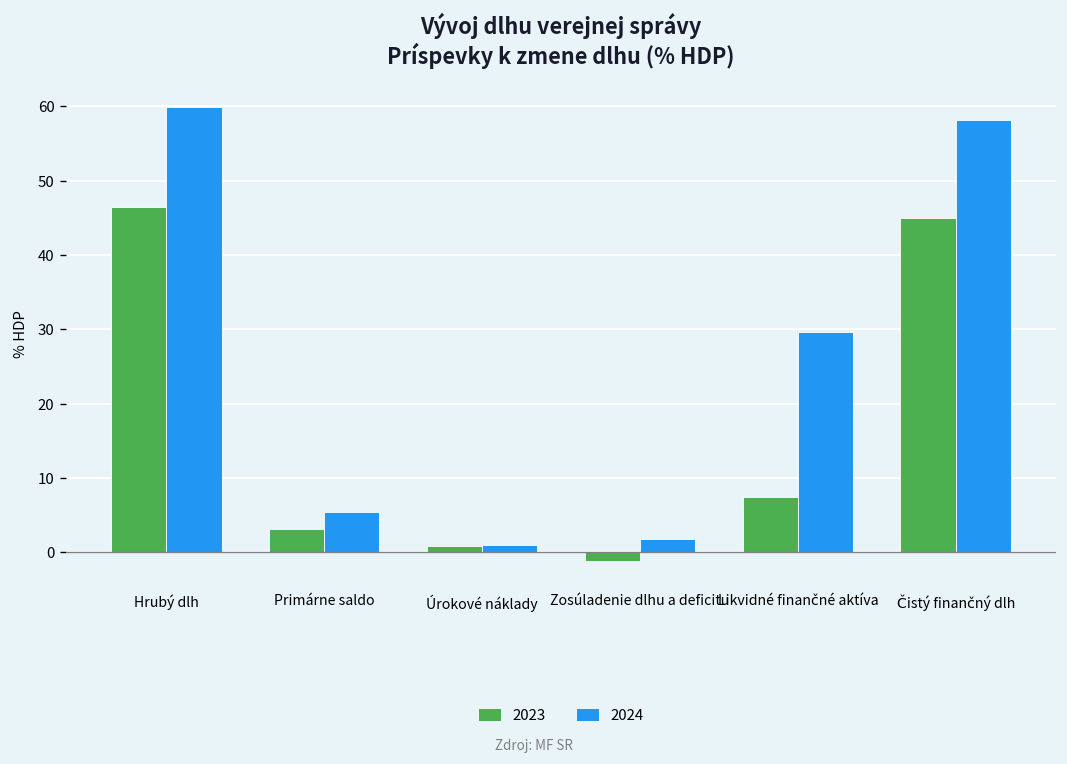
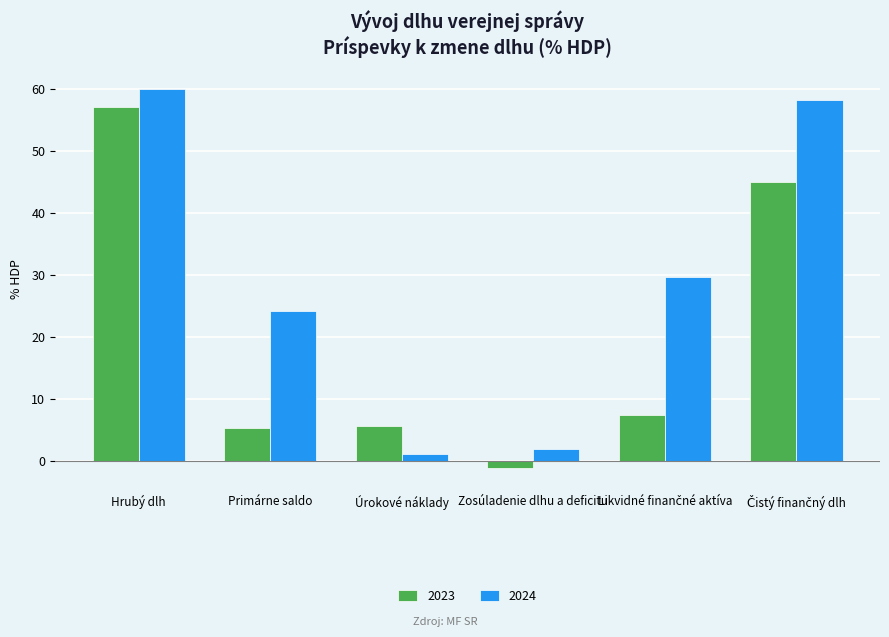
2023, Hrubý dlh: 46 -> 57
2023, Primárne saldo: 3 -> 5
2024, Primárne saldo: 5 -> 24
2023, Úrokové náklady: 1 -> 6
